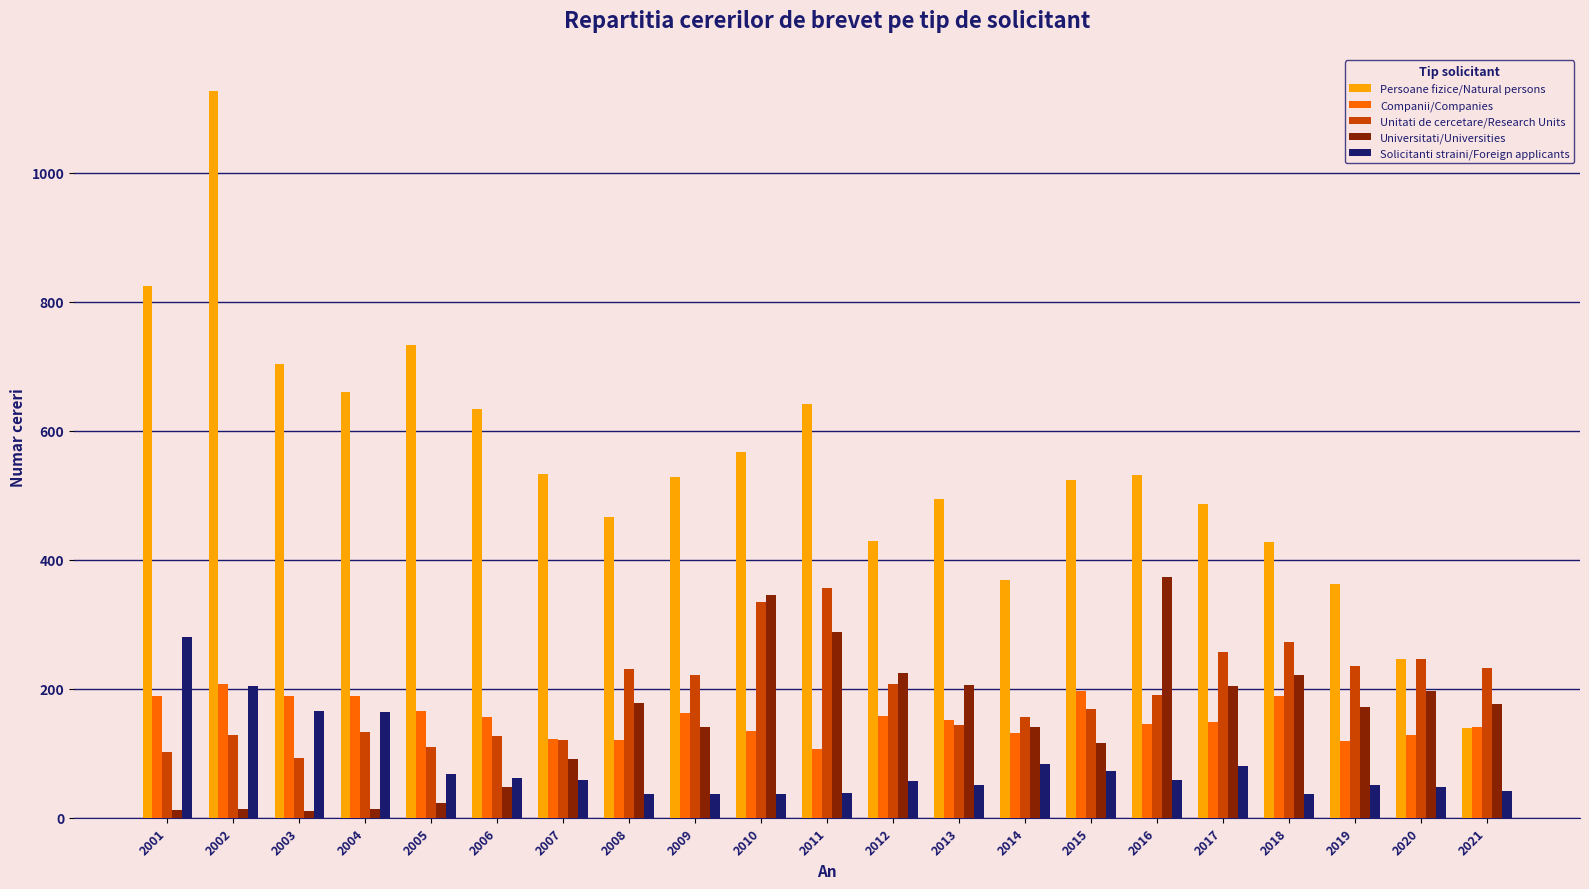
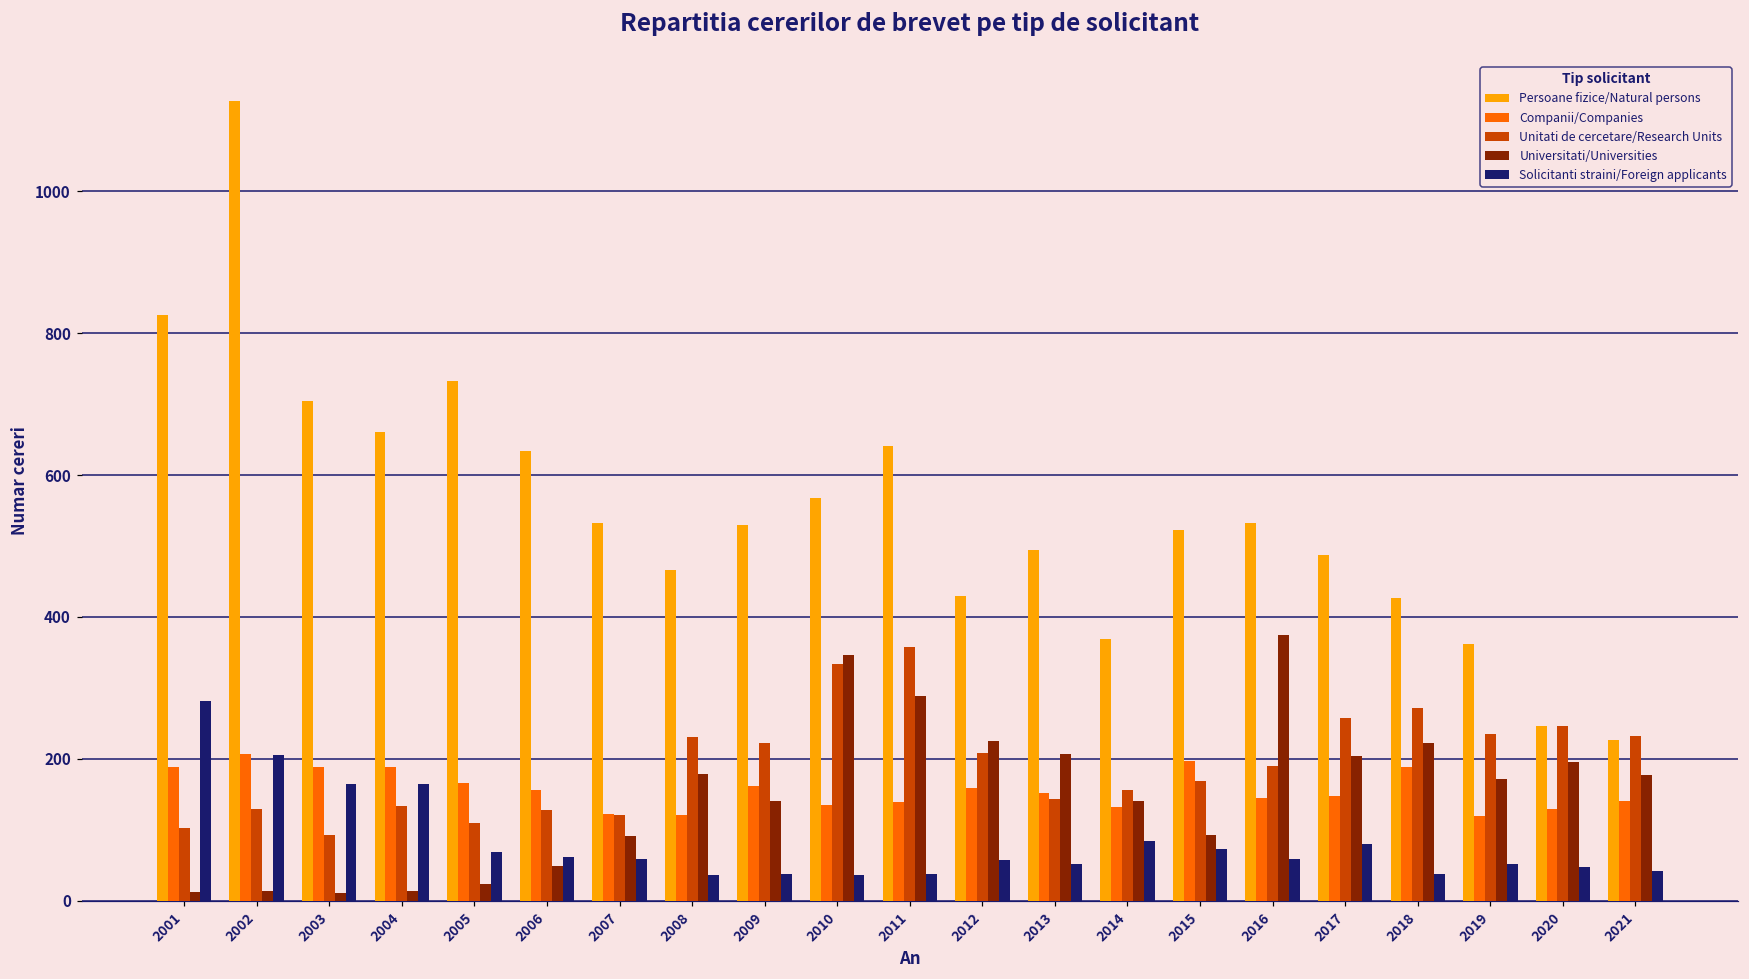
Companii/Companies, 2011: 110 -> 140
Universitati/Universities, 2015: 120 -> 90
Persoane fizice/Natural persons, 2021: 140 -> 230
